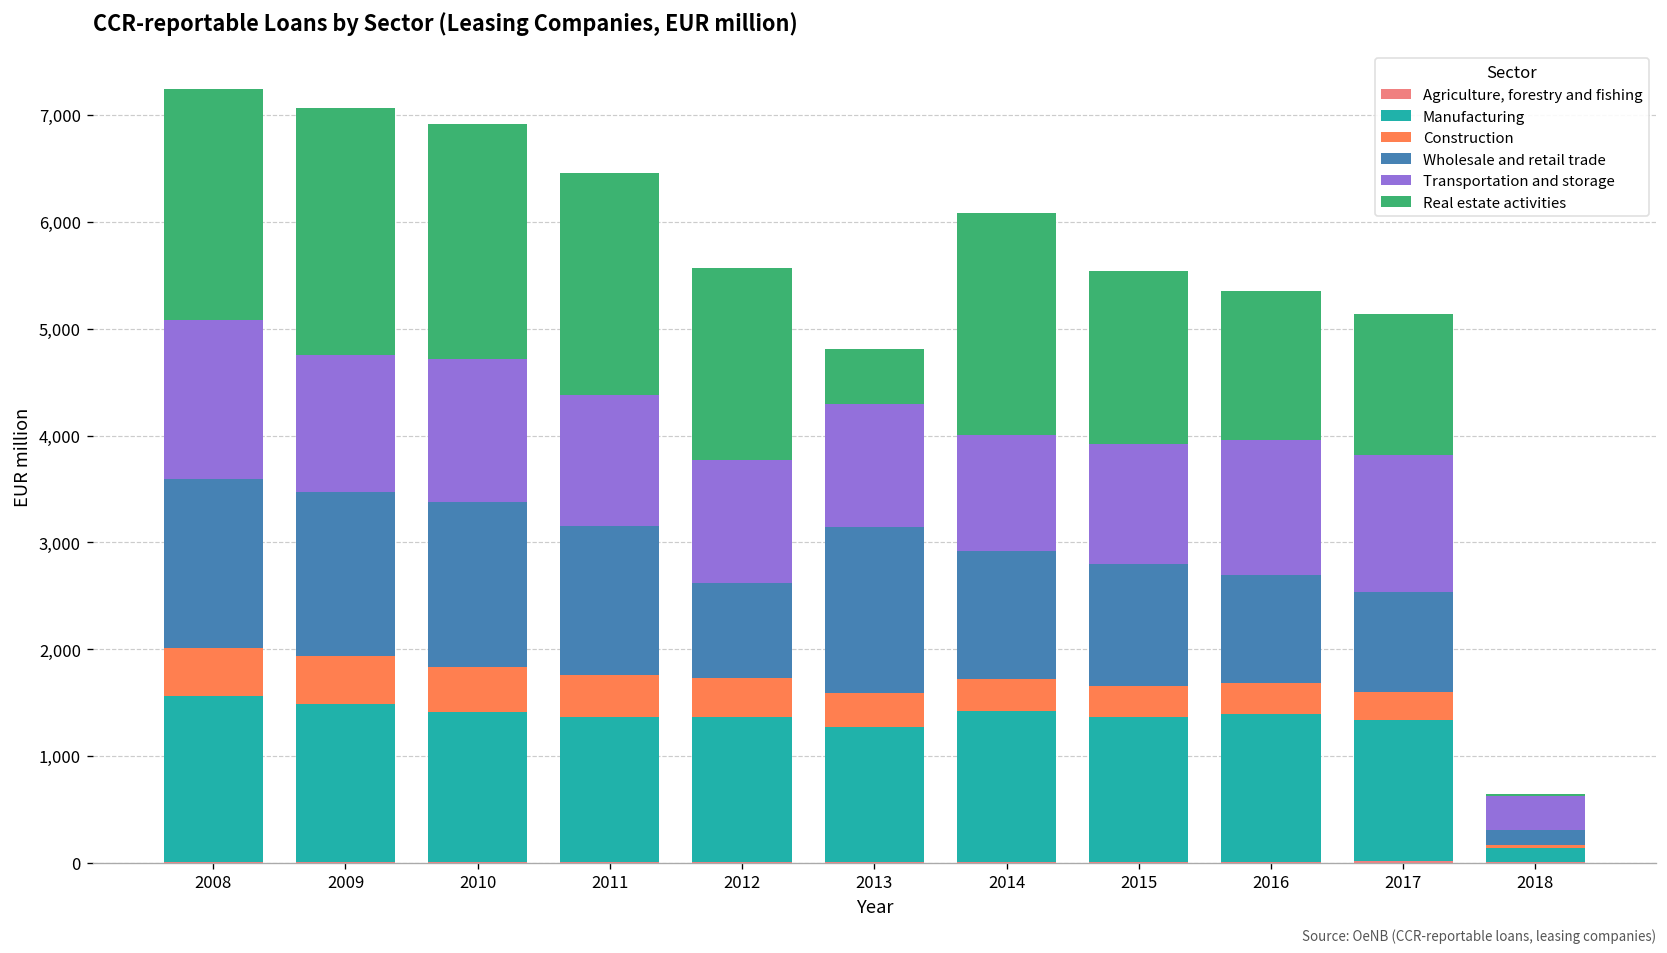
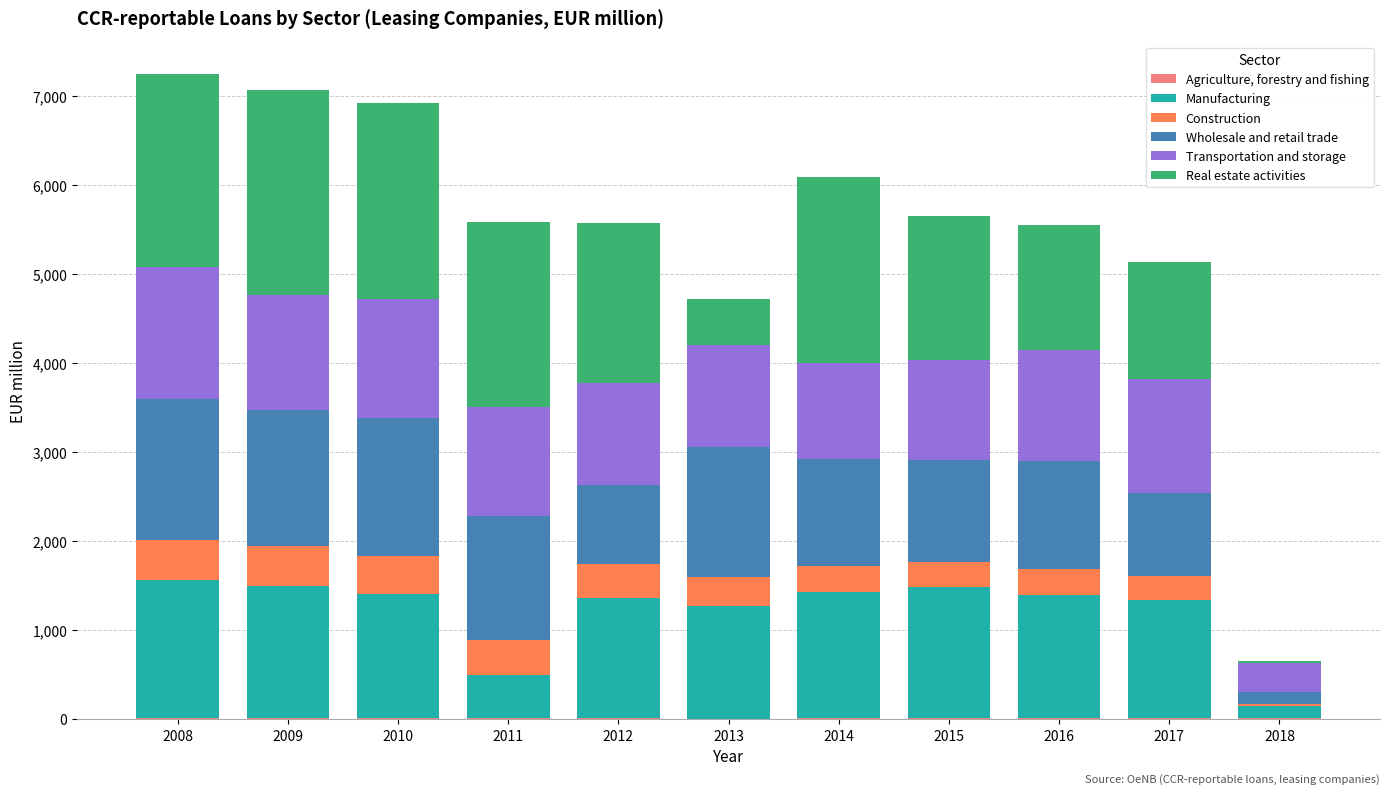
Manufacturing, 2011: 1,400 -> 500
Wholesale and retail trade, 2013: 1,600 -> 1,500
Manufacturing, 2015: 1,400 -> 1,500
Wholesale and retail trade, 2016: 1,000 -> 1,200
